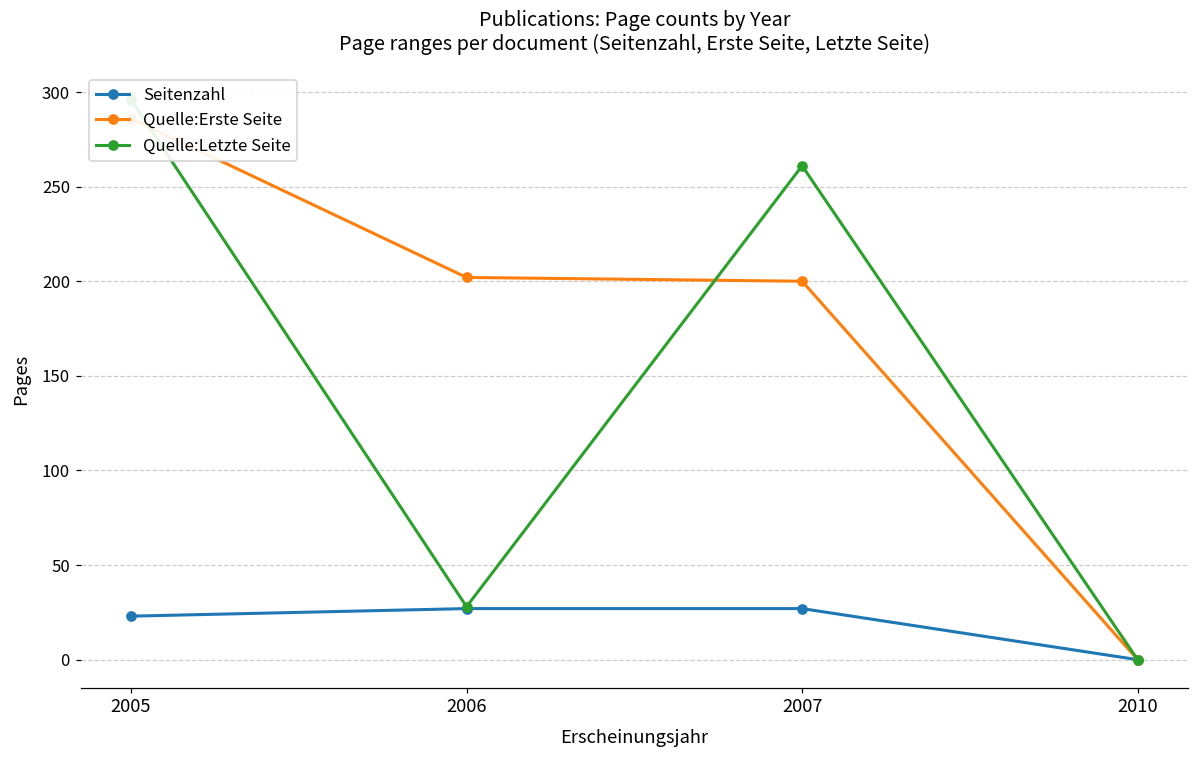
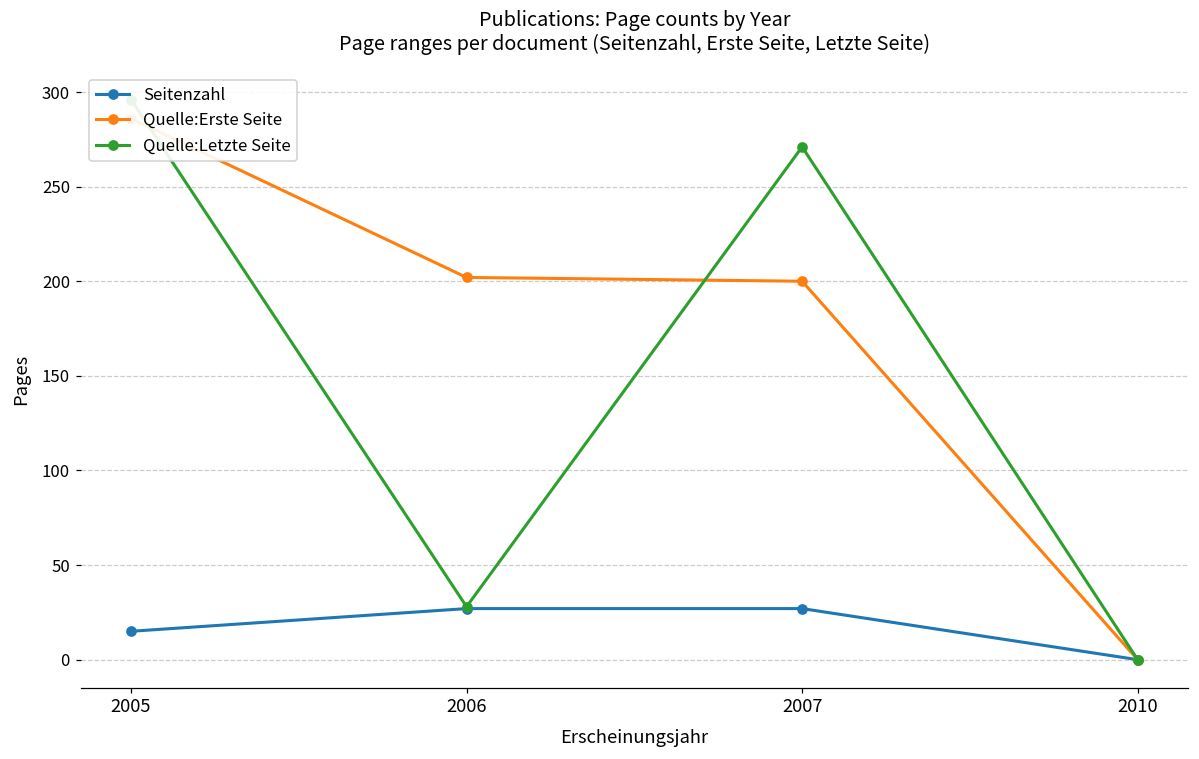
Seitenzahl, 2005: 23 -> 15
Quelle:Letzte Seite, 2007: 261 -> 271
